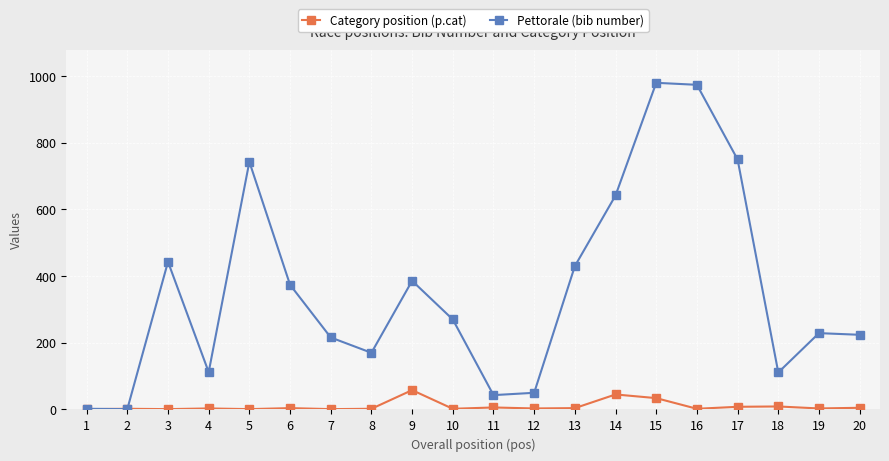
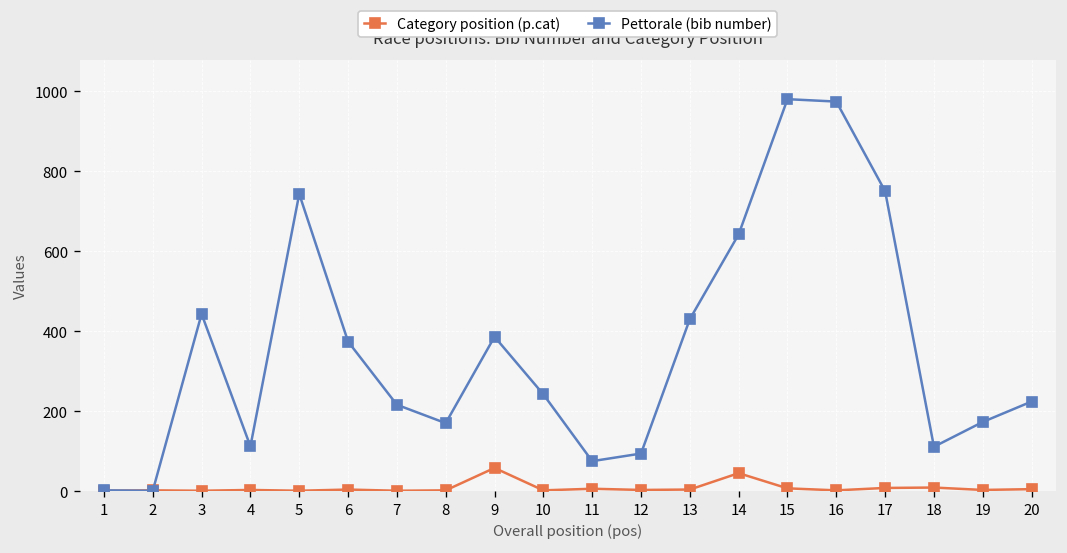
Pettorale (bib number), 10: 270 -> 240
Pettorale (bib number), 11: 40 -> 80
Pettorale (bib number), 12: 50 -> 90
Category position (p.cat), 15: 30 -> 10
Pettorale (bib number), 19: 230 -> 170
